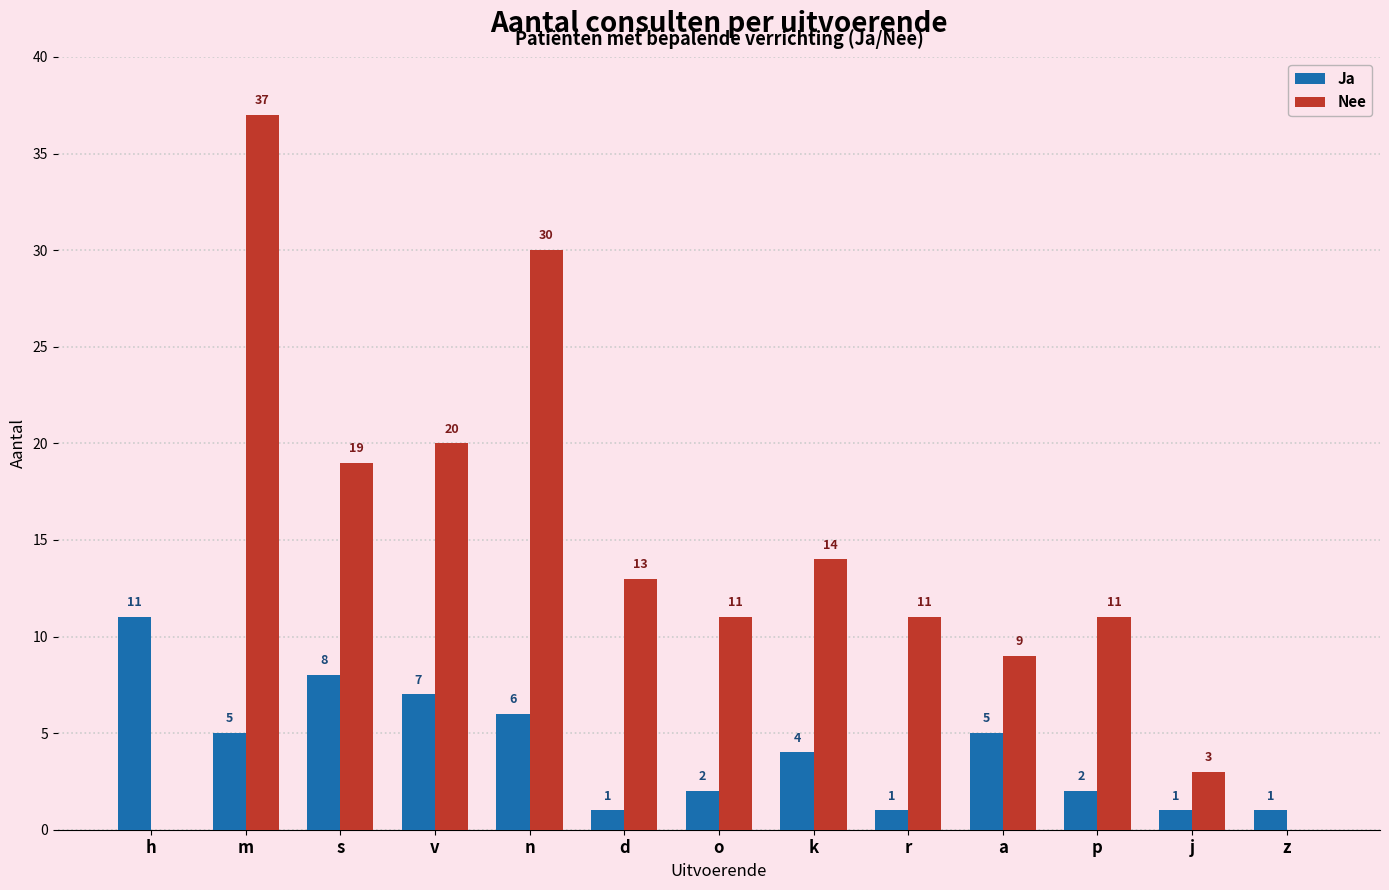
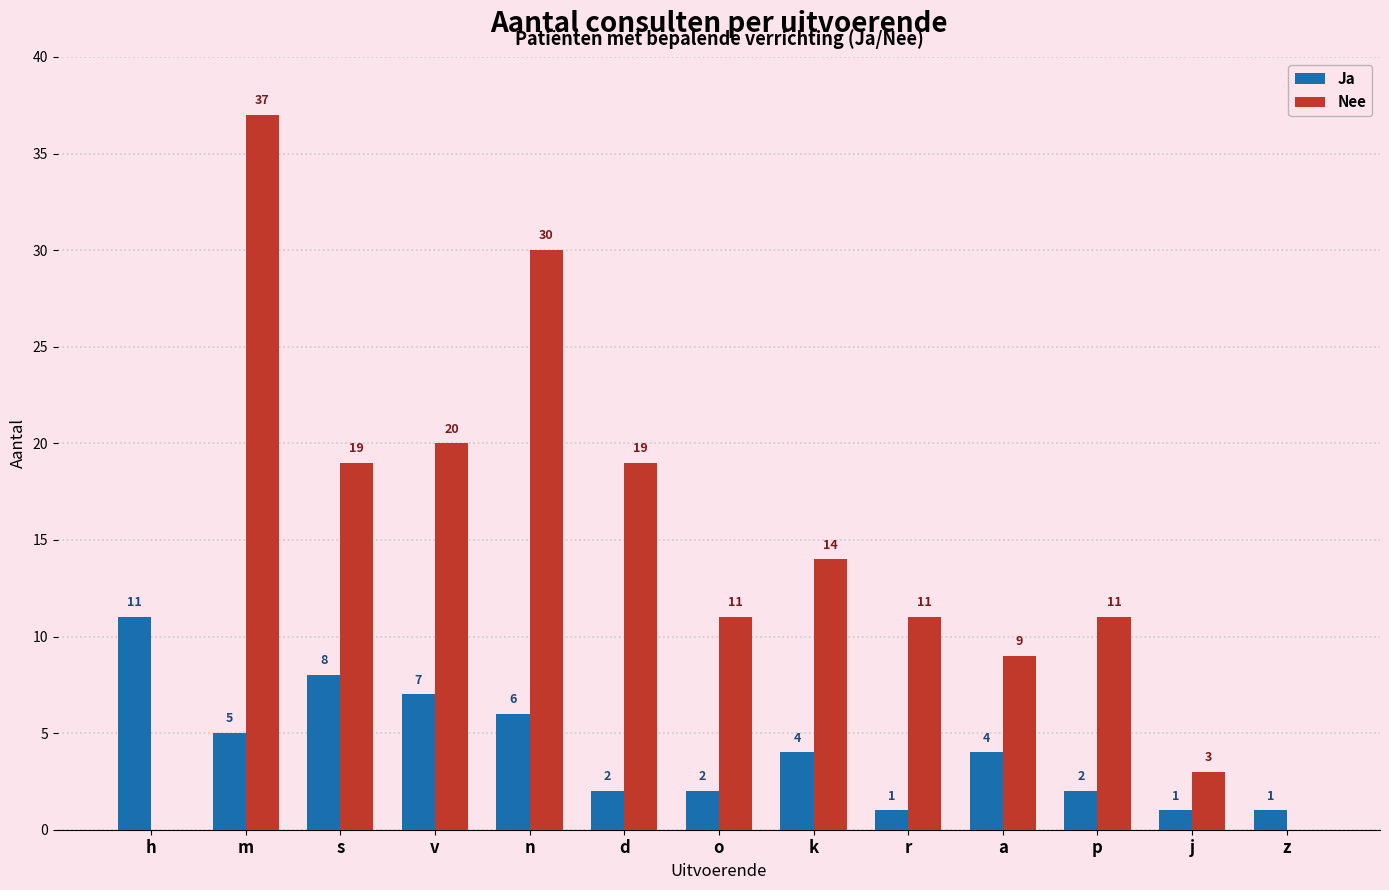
Ja, d: 1 -> 2
Nee, d: 13 -> 19
Ja, a: 5 -> 4
